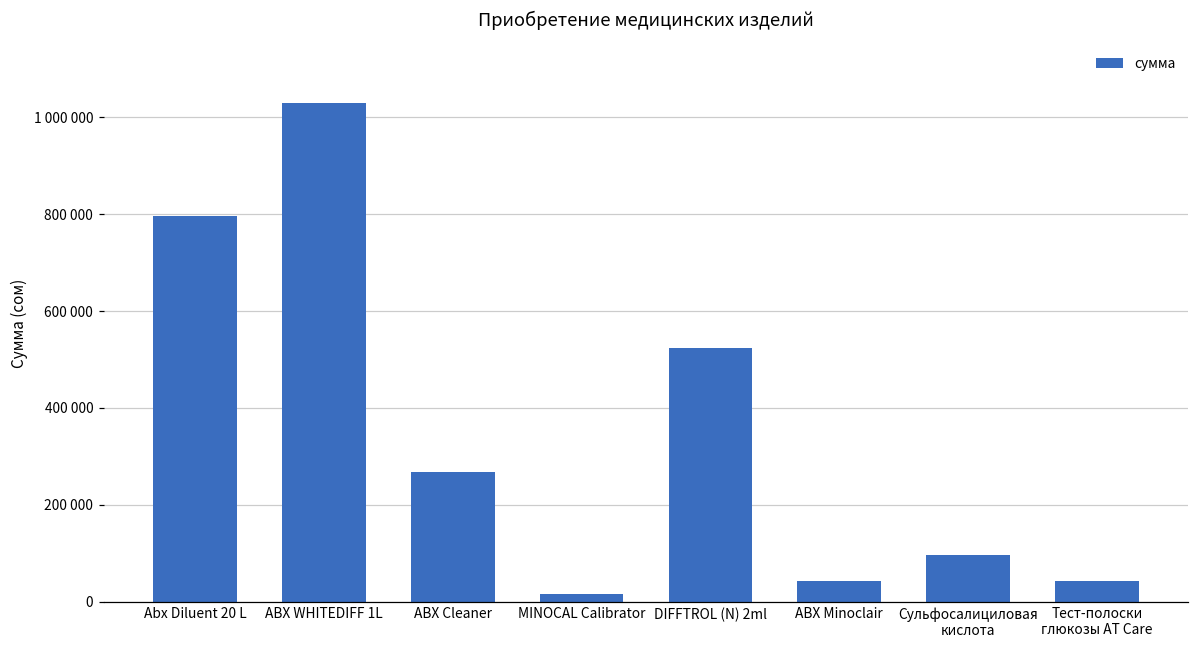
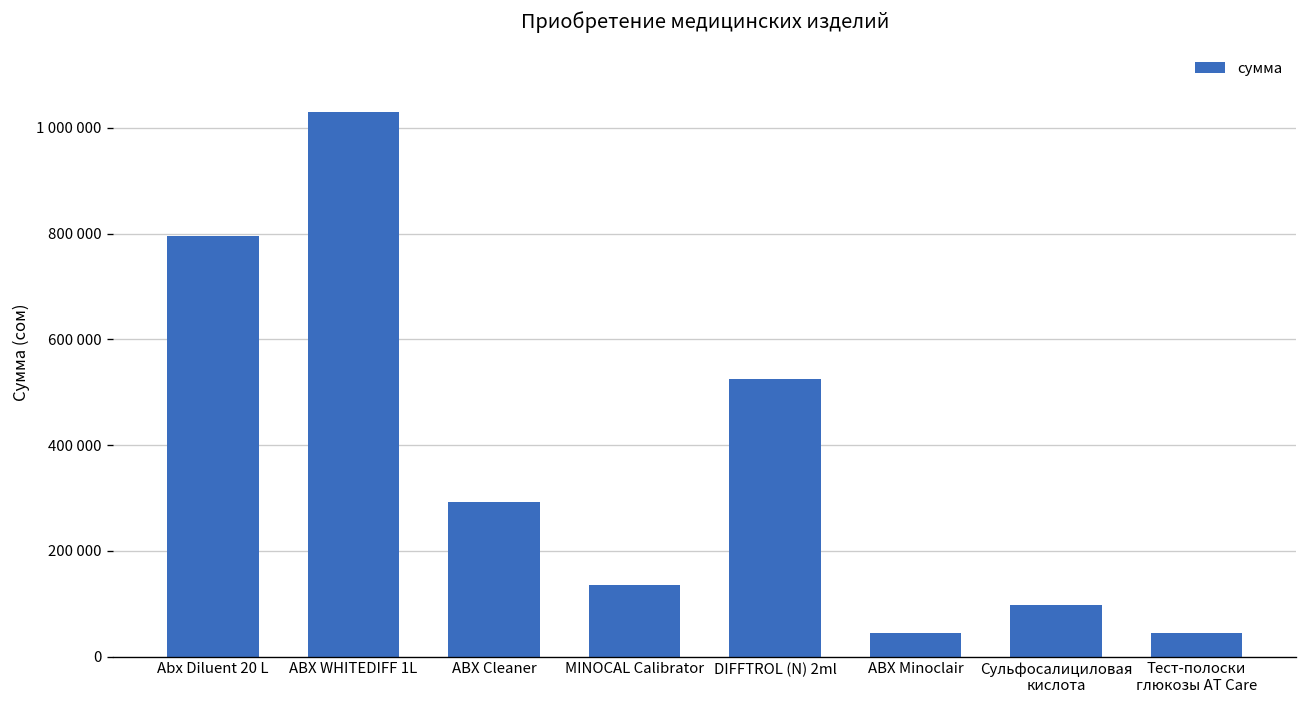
ABX Cleaner: 270000 -> 290000
MINOCAL Calibrator: 20000 -> 140000
